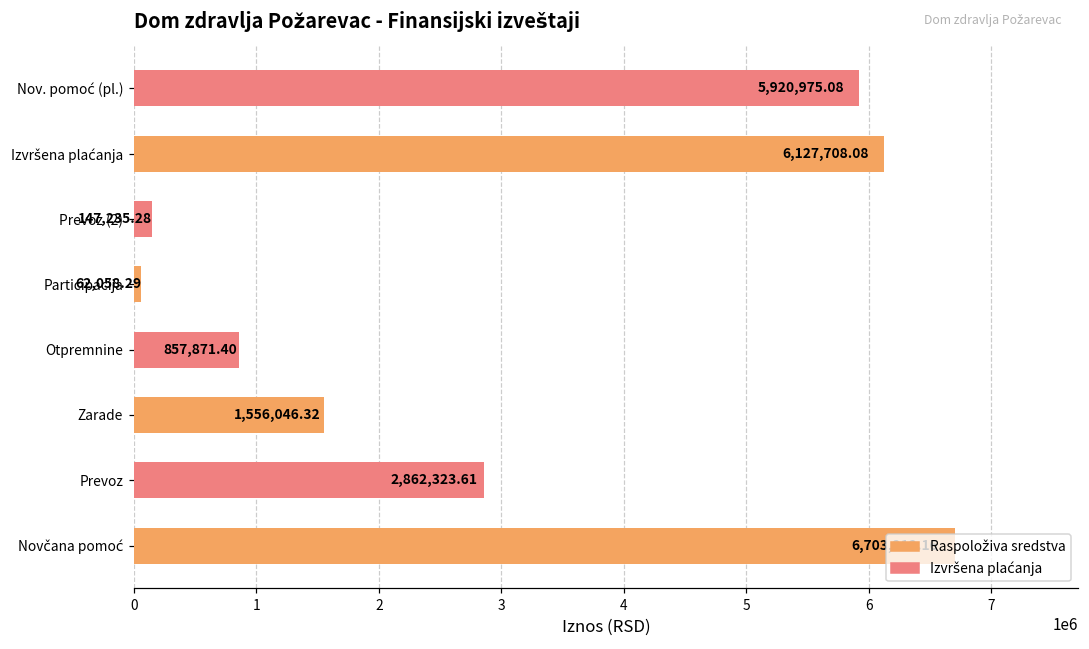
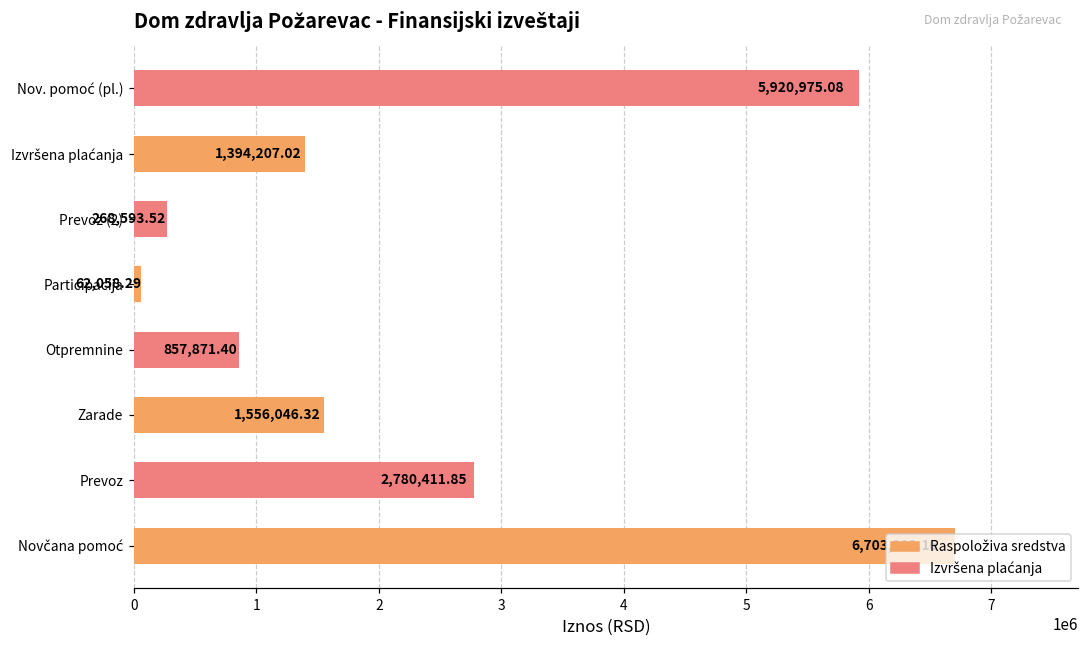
Izvršena plaćanja: 6,127,708.08 -> 1,394,207.02
Prevoz (2): 147,235.28 -> 268,593.52
Prevoz: 2,862,323.61 -> 2,780,411.85
